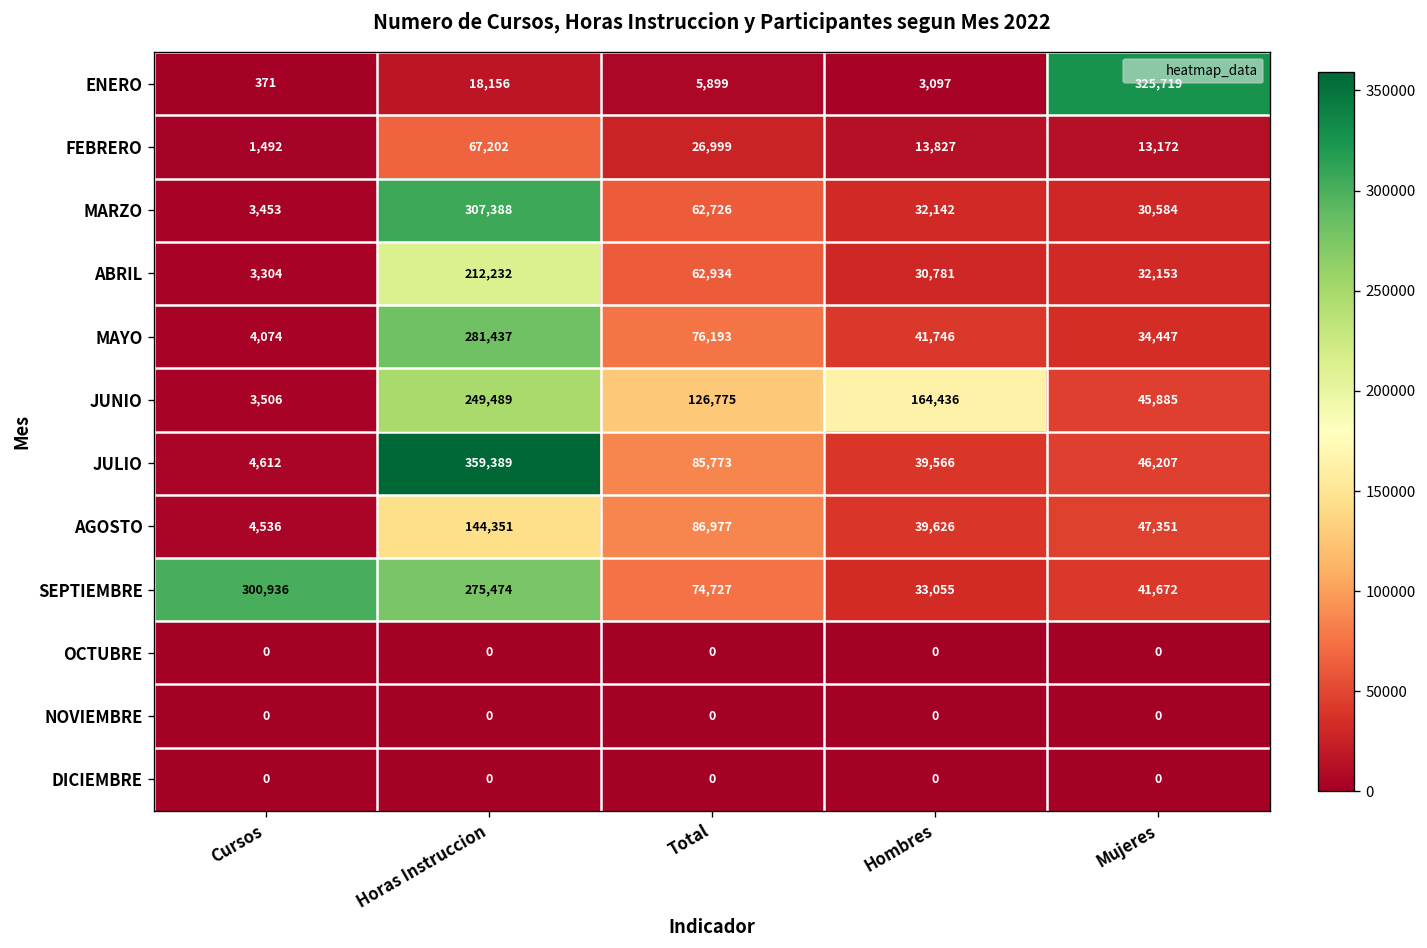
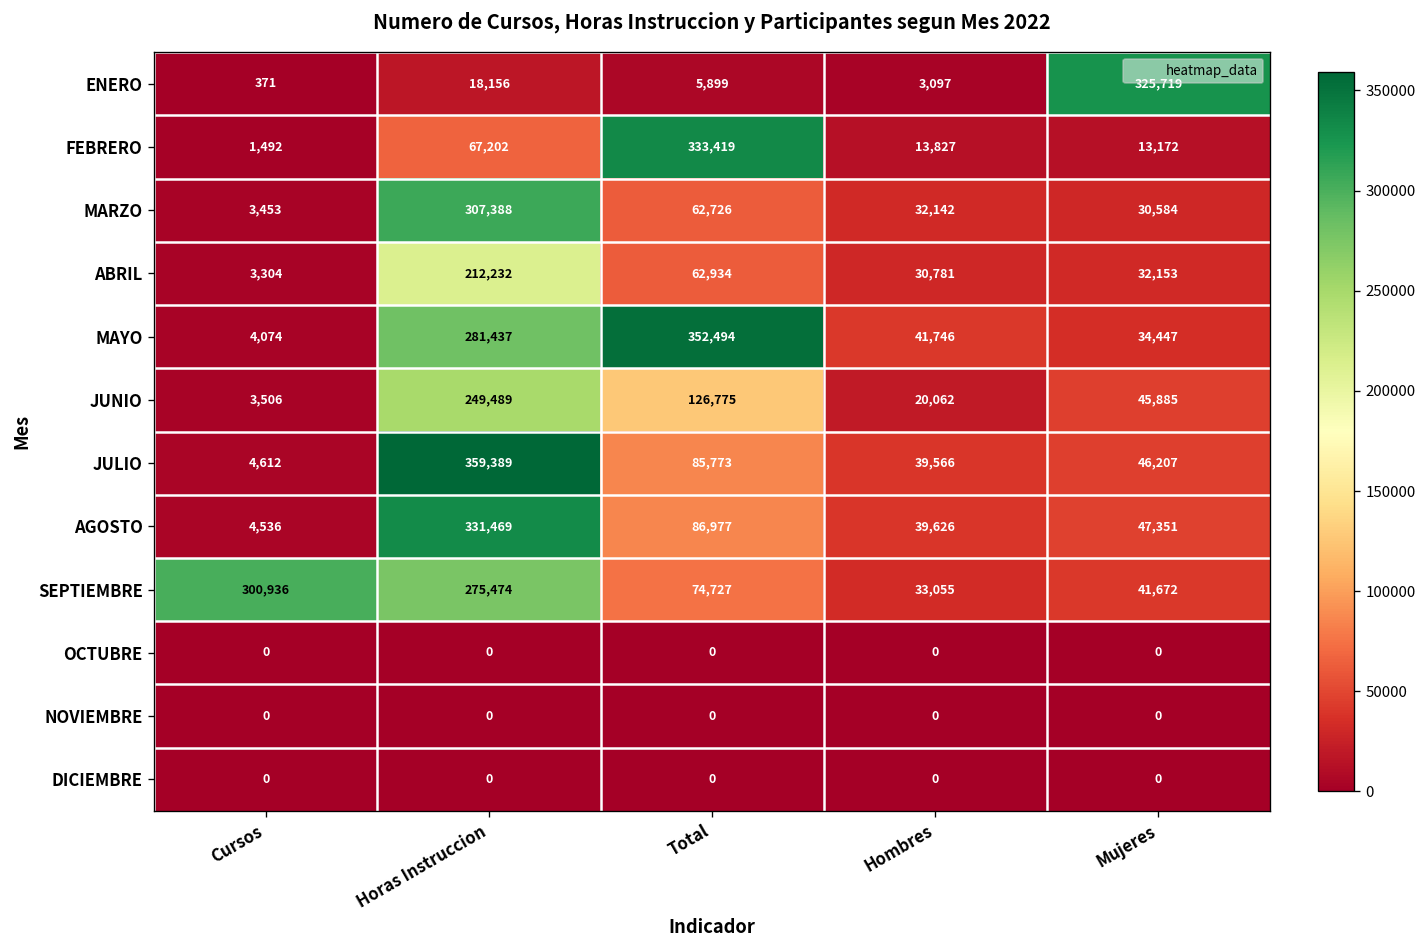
FEBRERO, Total: 26,999 -> 333,419
MAYO, Total: 76,193 -> 352,494
JUNIO, Hombres: 164,436 -> 20,062
AGOSTO, Horas Instruccion: 144,351 -> 331,469
